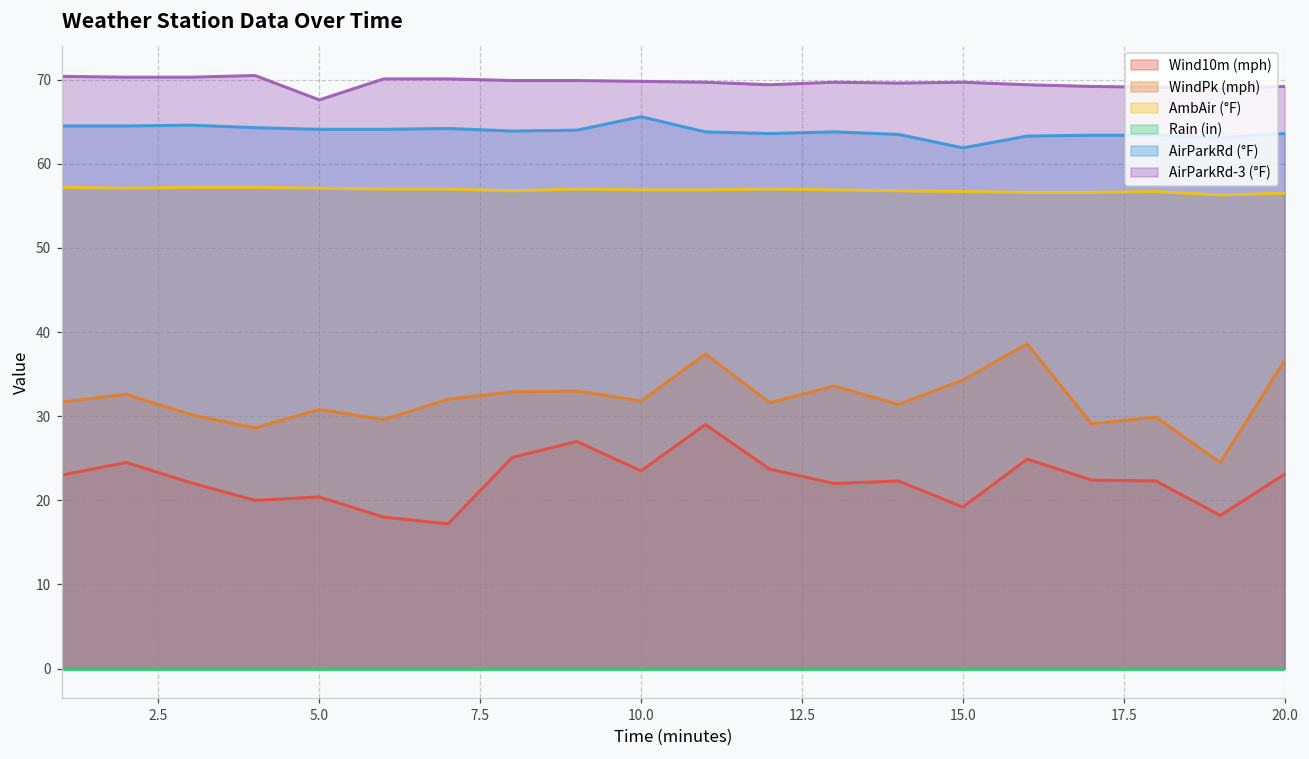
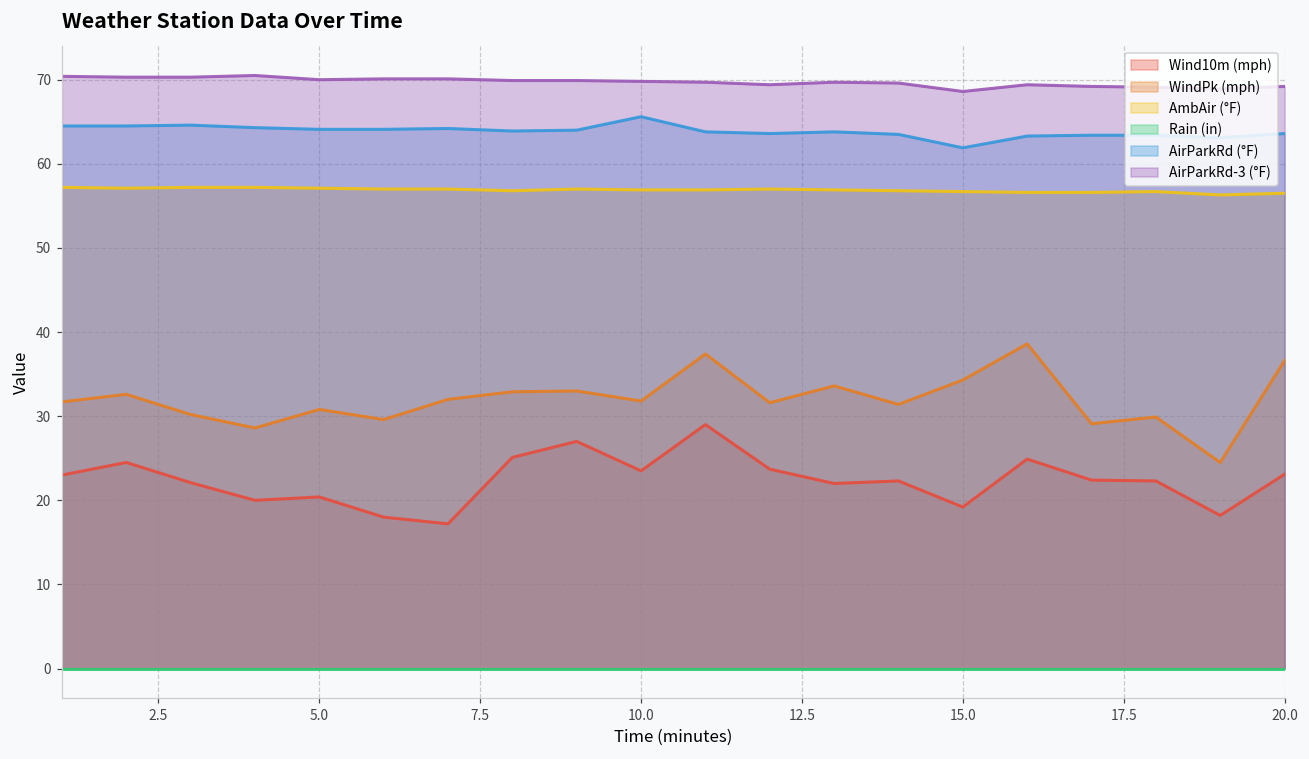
AirParkRd-3 (°F), 5.0: 68 -> 70
AirParkRd-3 (°F), 15.0: 70 -> 69
